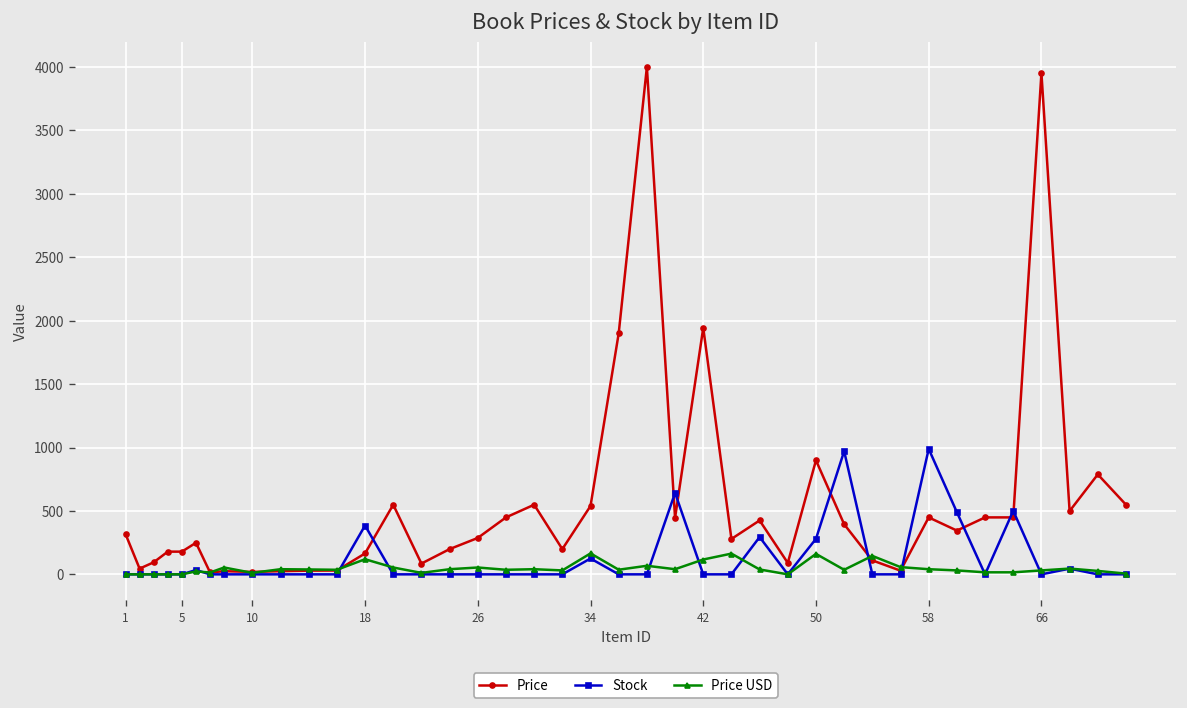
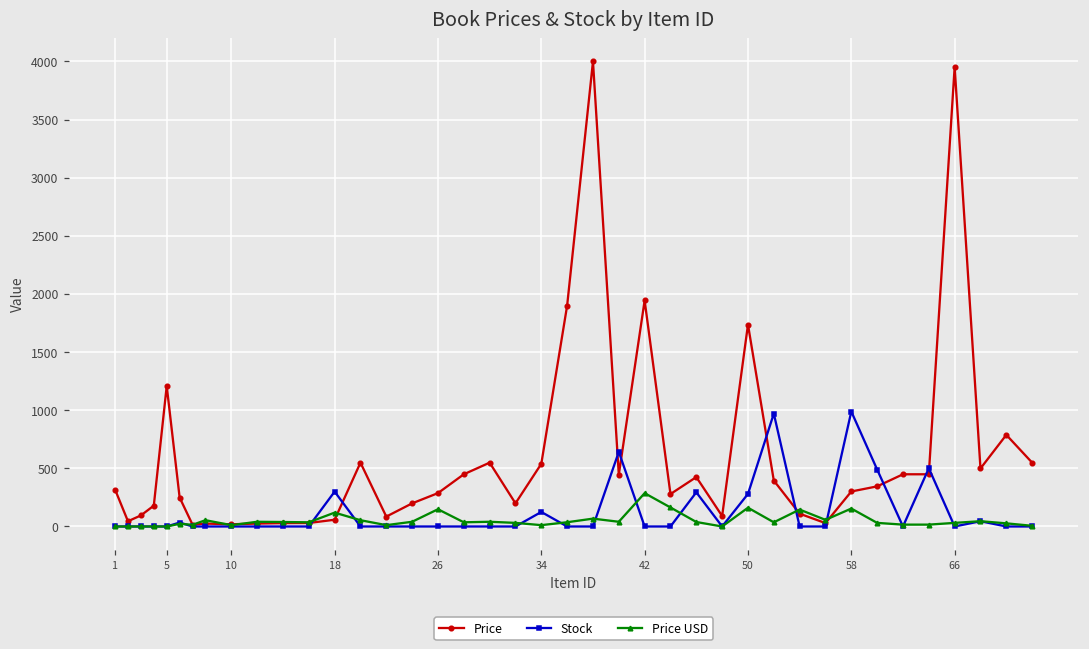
Price, 5: 180 -> 1210
Price, 18: 170 -> 60
Stock, 18: 390 -> 300
Price USD, 26: 50 -> 150
Price USD, 34: 170 -> 10
Price USD, 42: 120 -> 290
Price, 50: 900 -> 1740
Price, 58: 450 -> 300
Price USD, 58: 40 -> 150
